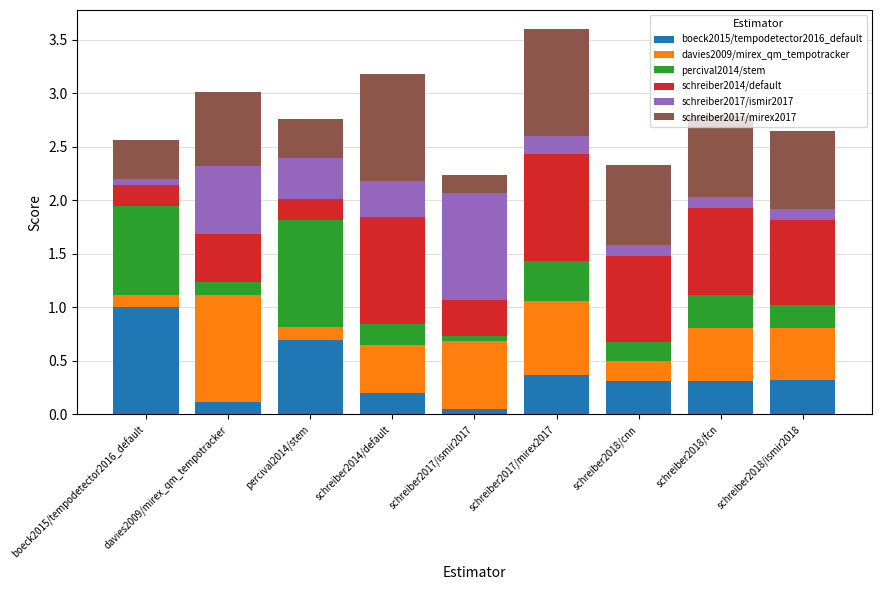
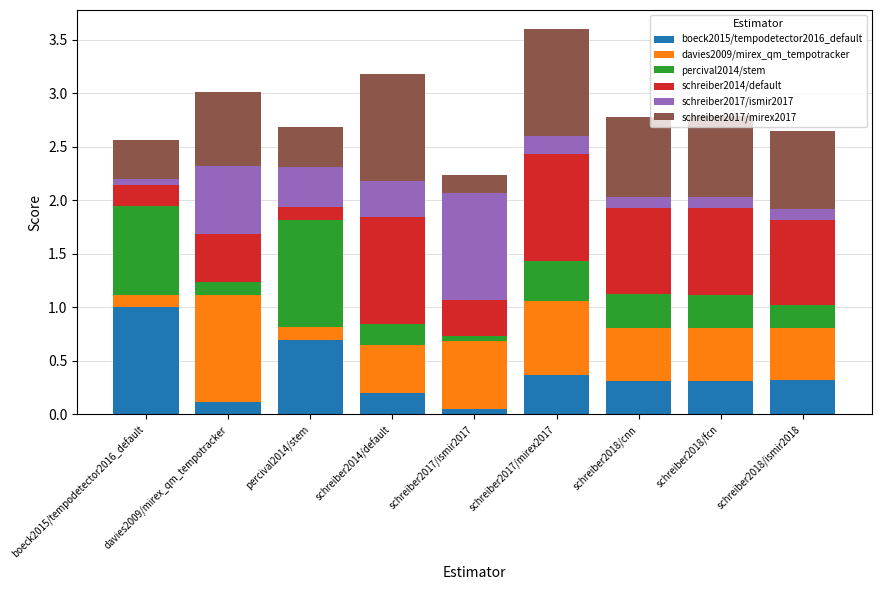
schreiber2014/default, percival2014/stem: 0.20 -> 0.12
davies2009/mirex_qm_tempotracker, schreiber2018/cnn: 0.19 -> 0.49
percival2014/stem, schreiber2018/cnn: 0.18 -> 0.32
